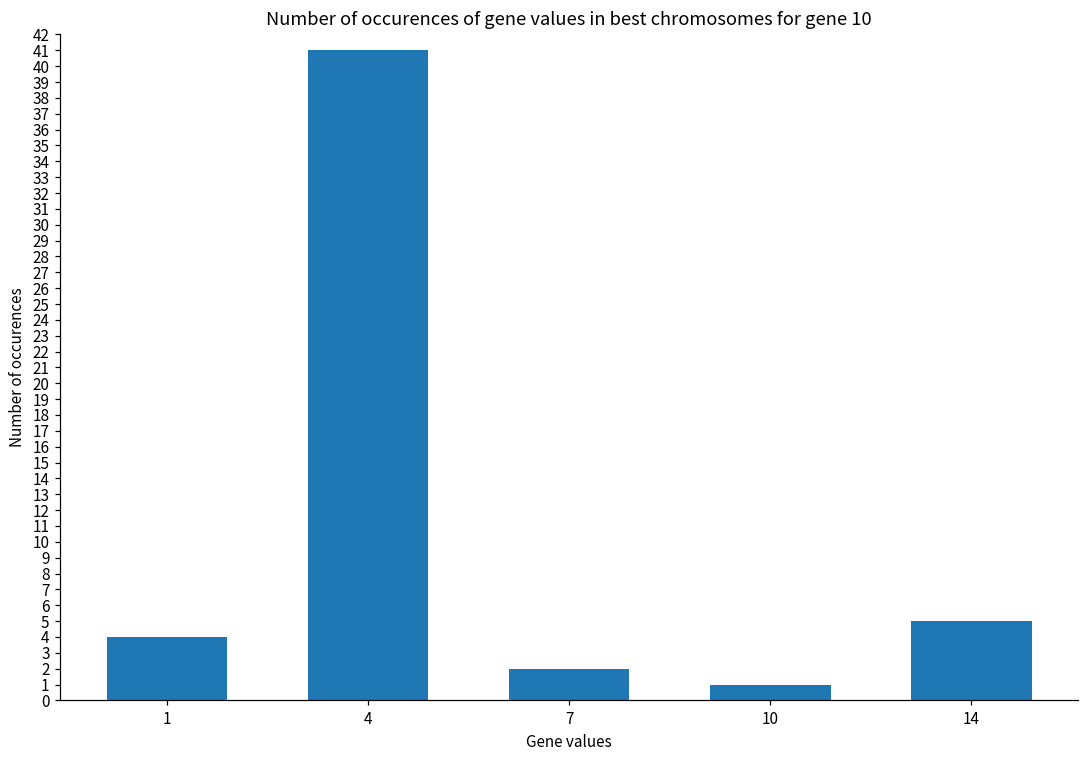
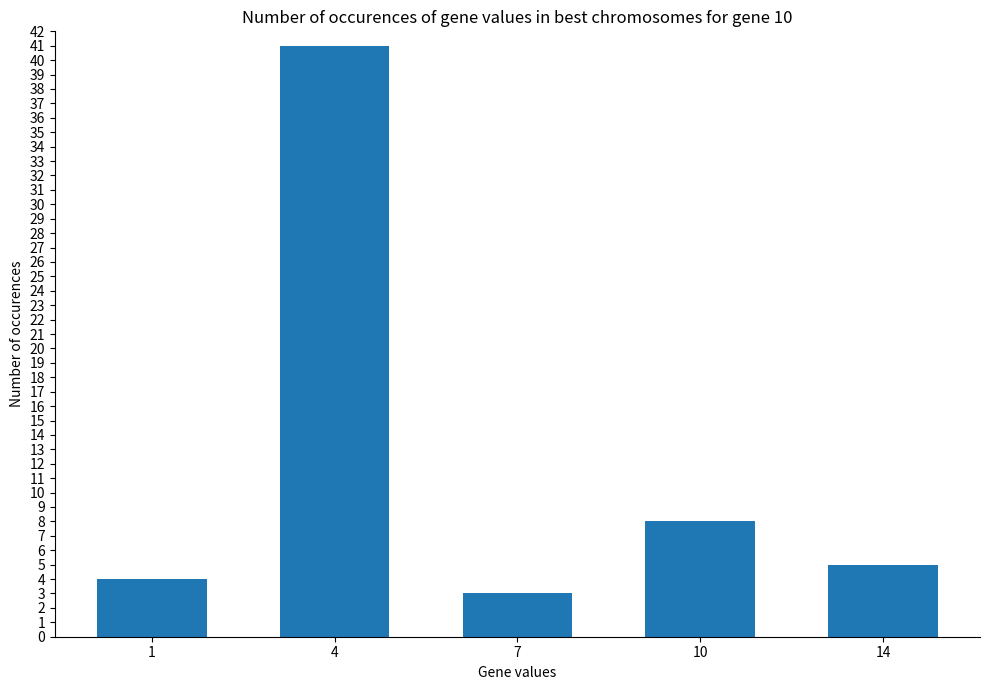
7: 2 -> 3
10: 1 -> 8
